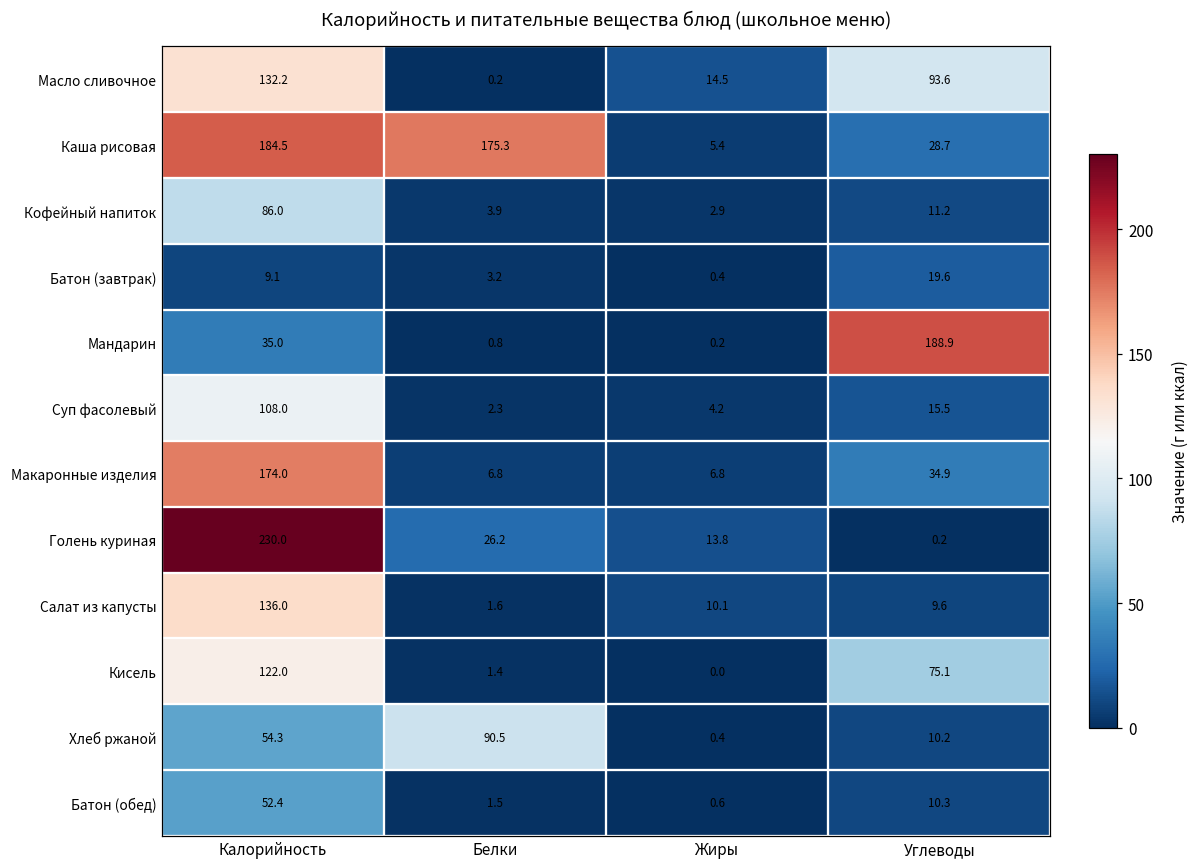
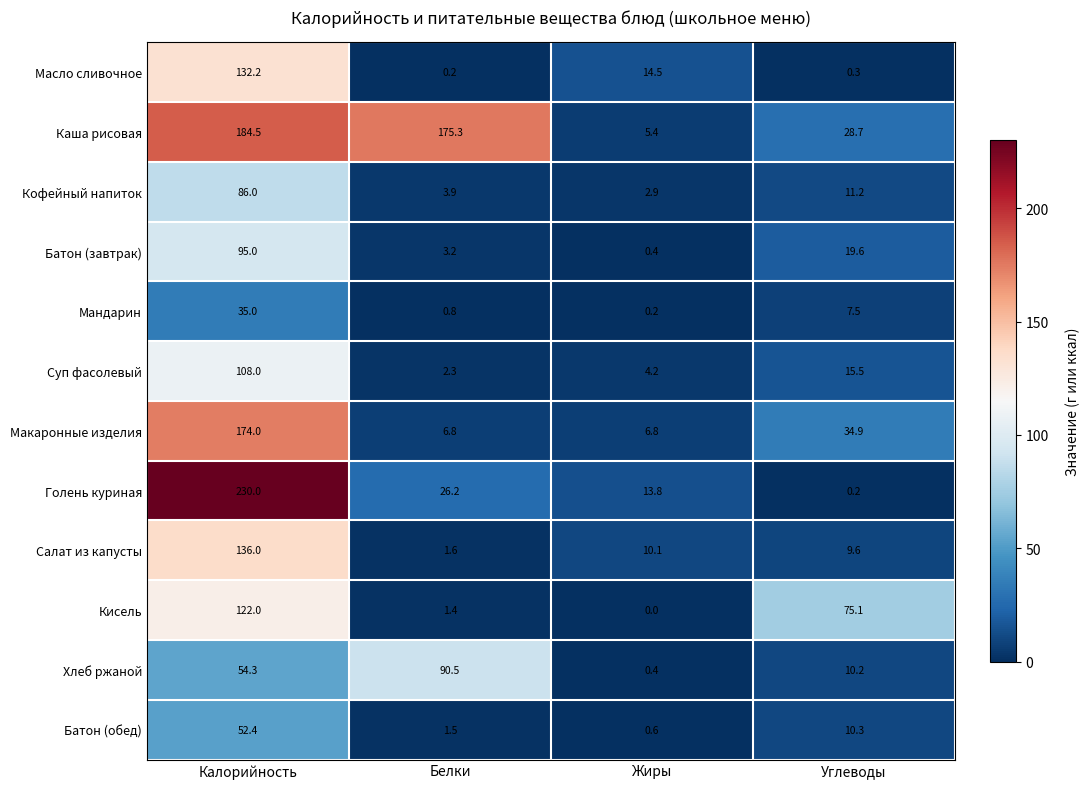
Масло сливочное, Углеводы: 93.6 -> 0.3
Батон (завтрак), Калорийность: 9.1 -> 95.0
Мандарин, Углеводы: 188.9 -> 7.5
